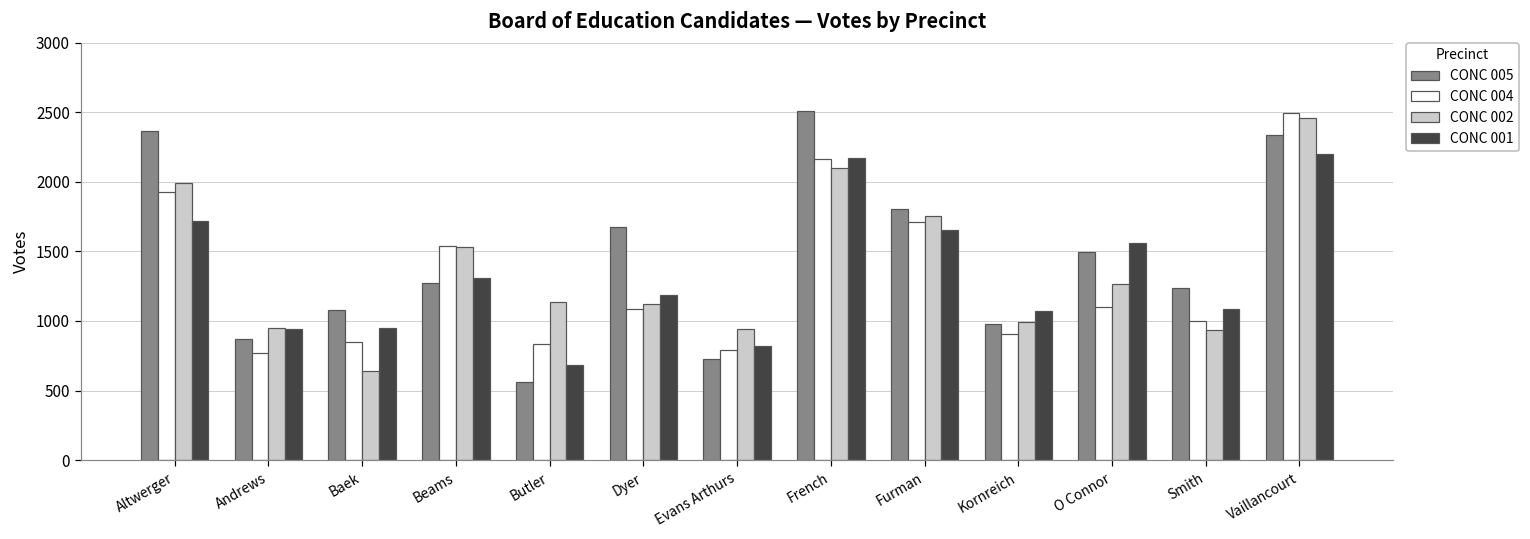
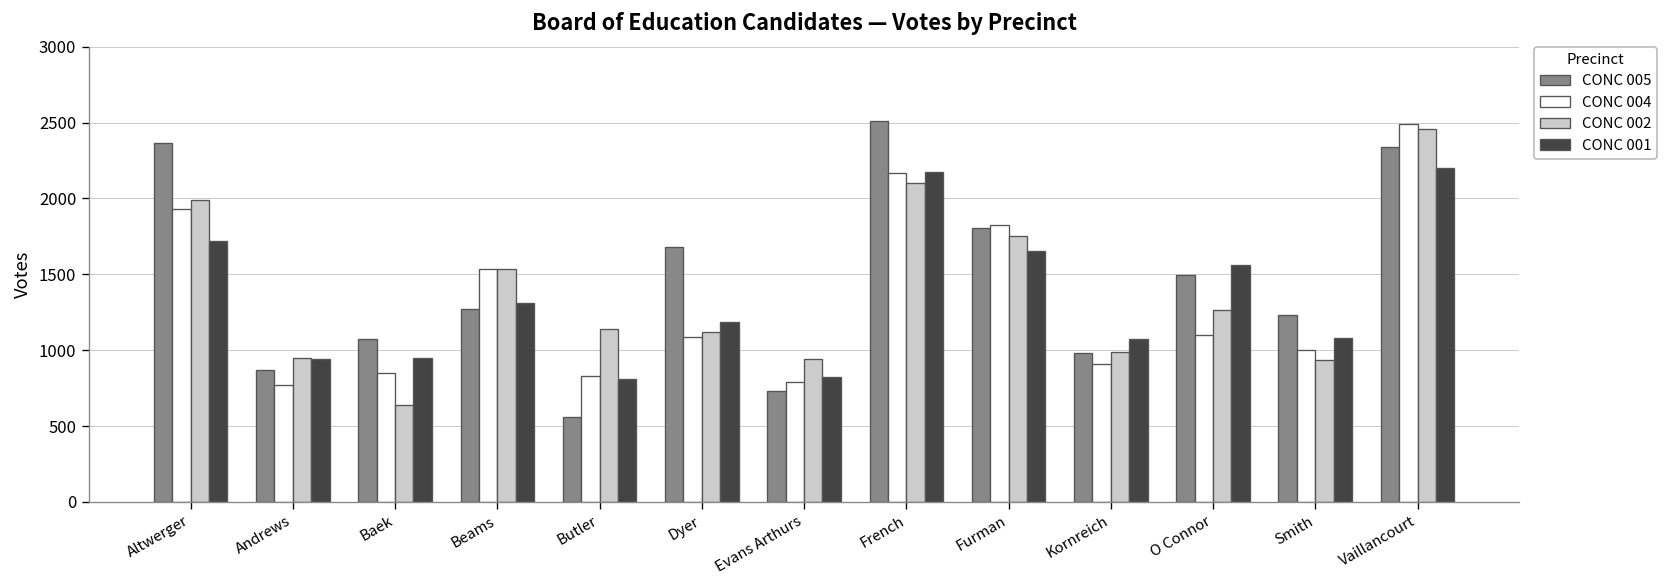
CONC 001, Butler: 680 -> 810
CONC 004, Furman: 1710 -> 1830
